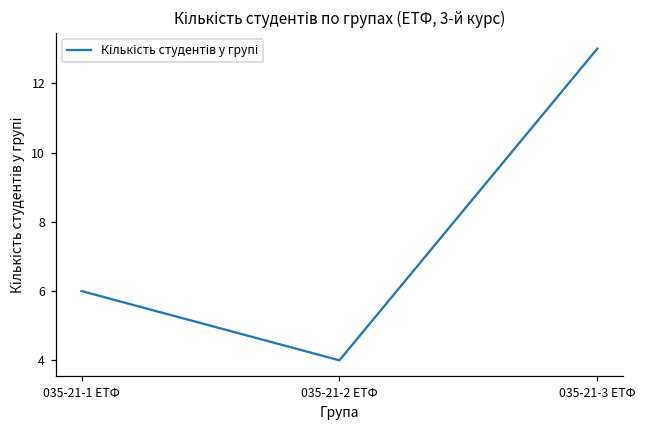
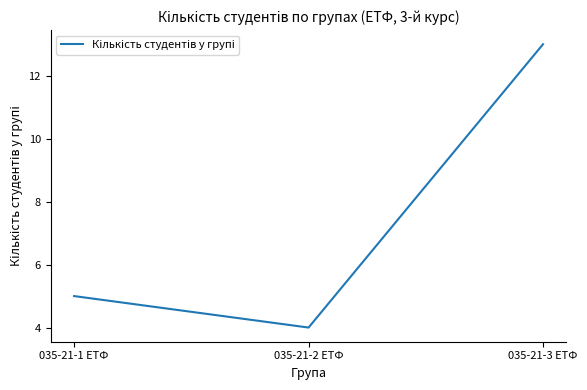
035-21-1 ЕТФ: 6 -> 5
